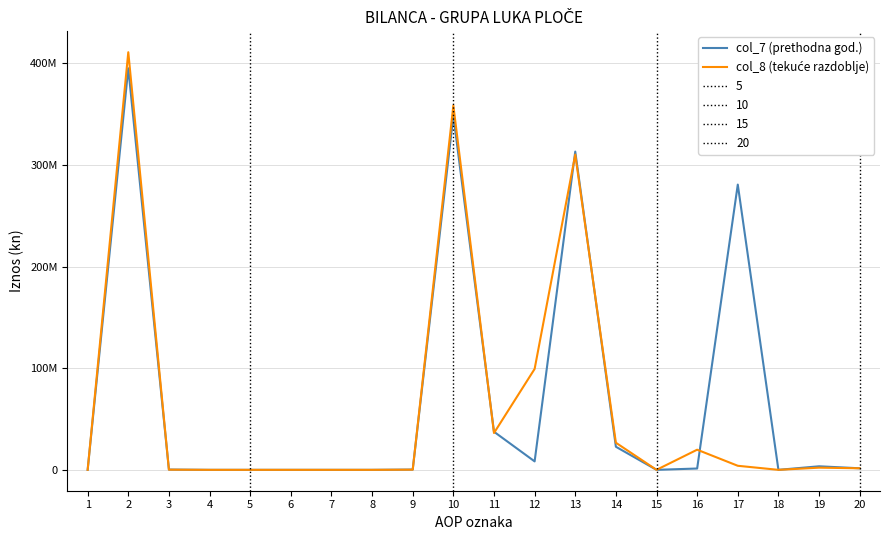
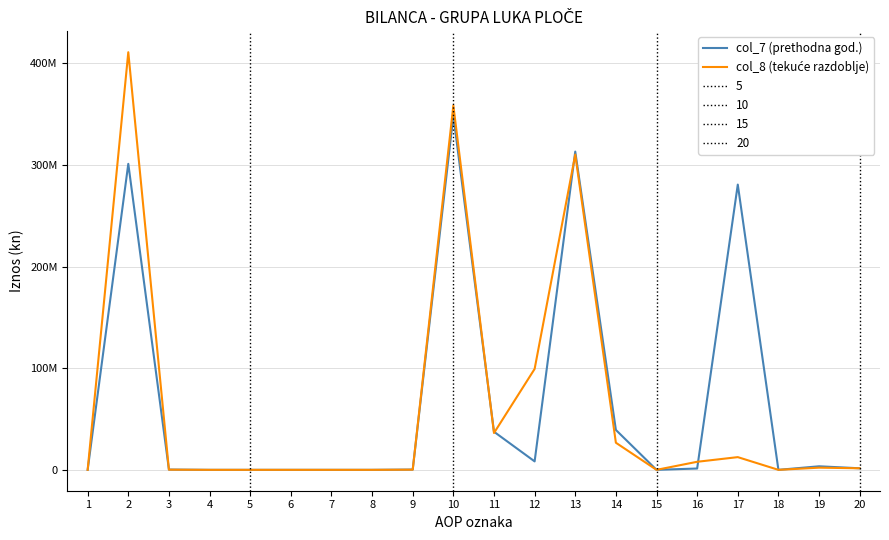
col_7 (prethodna god.), 2: 395000000 -> 301000000
col_7 (prethodna god.), 14: 23000000 -> 39000000
col_8 (tekuće razdoblje), 16: 20000000 -> 8000000
col_8 (tekuće razdoblje), 17: 4000000 -> 13000000
